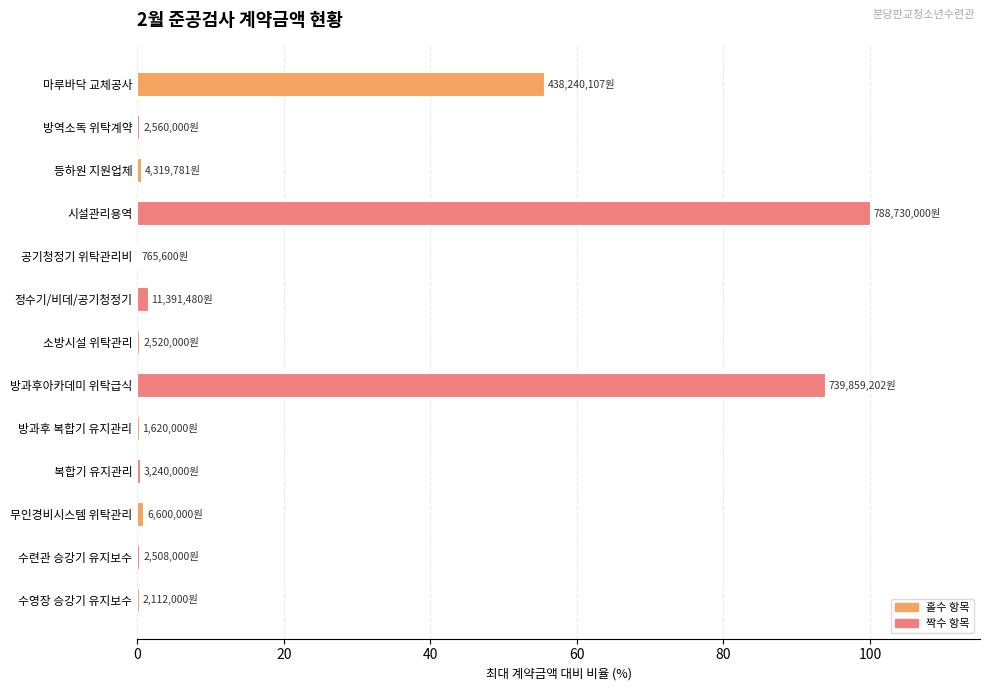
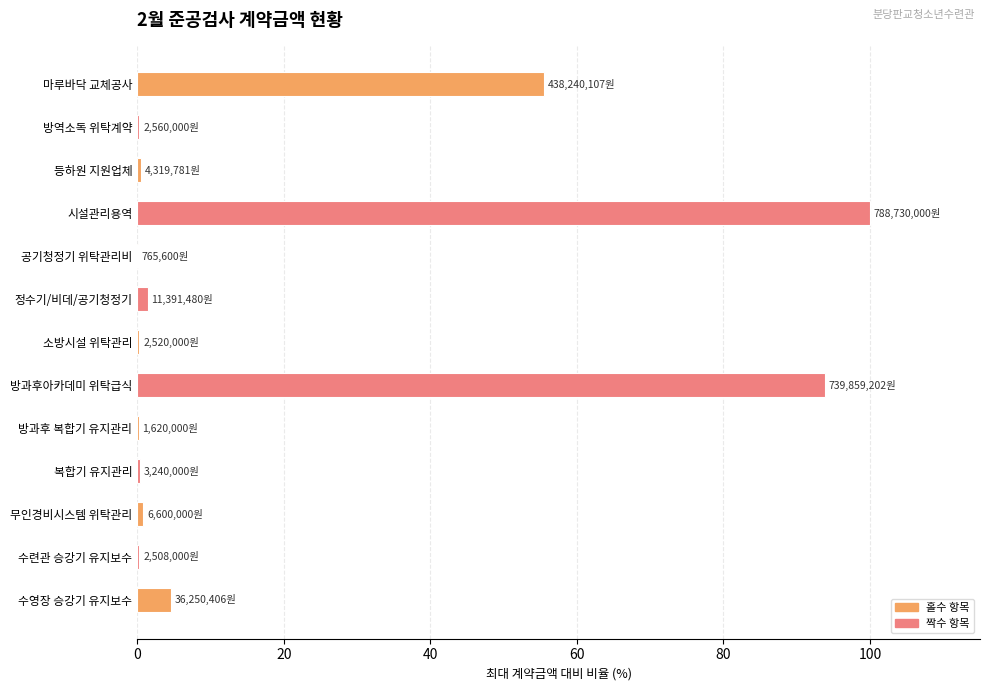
수영장 승강기 유지보수: 2,112,000원 -> 36,250,406원
